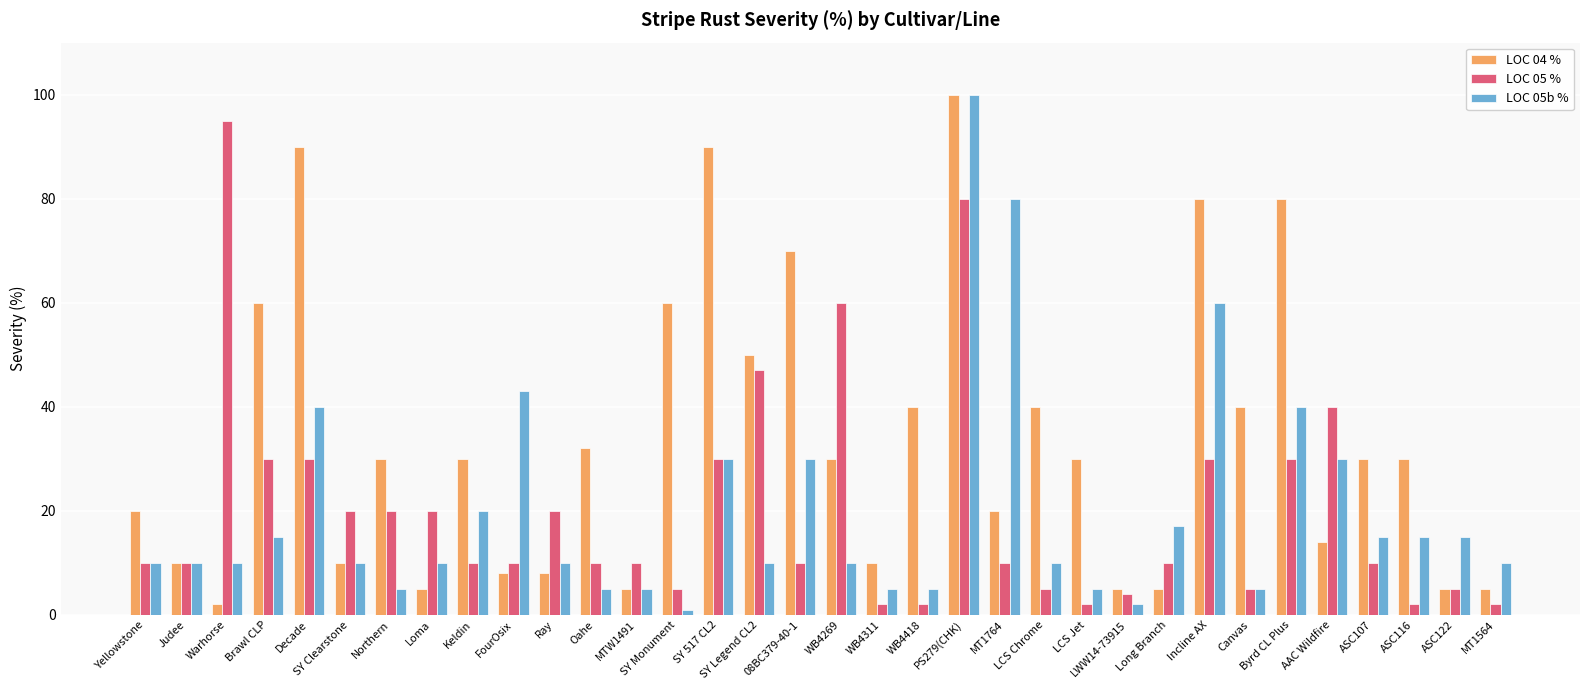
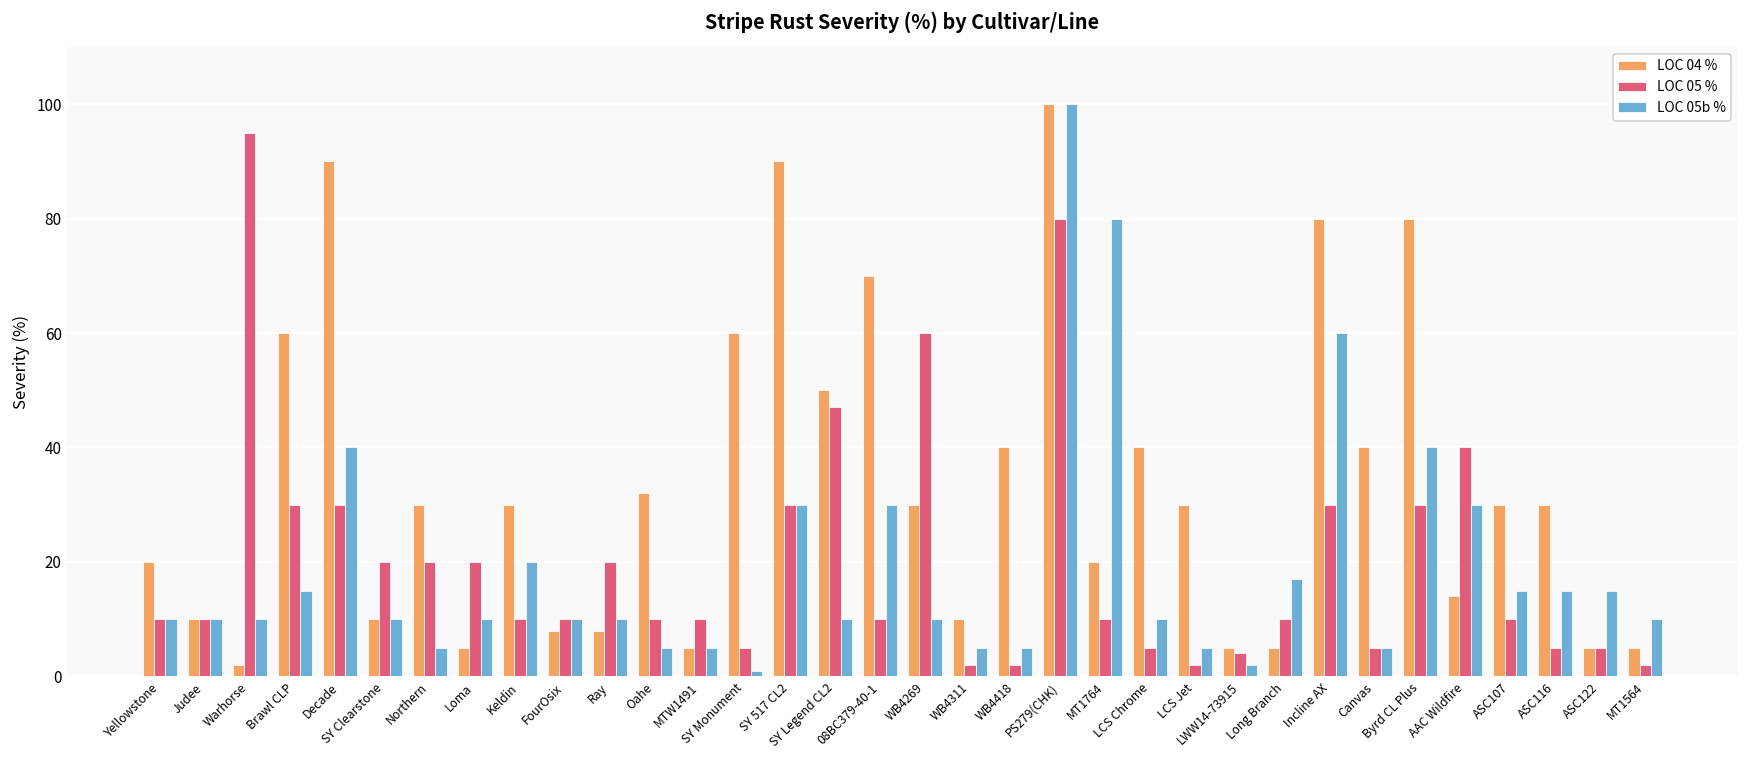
LOC 05b %, FourOsix: 43 -> 10
LOC 05 %, ASC116: 2 -> 5
